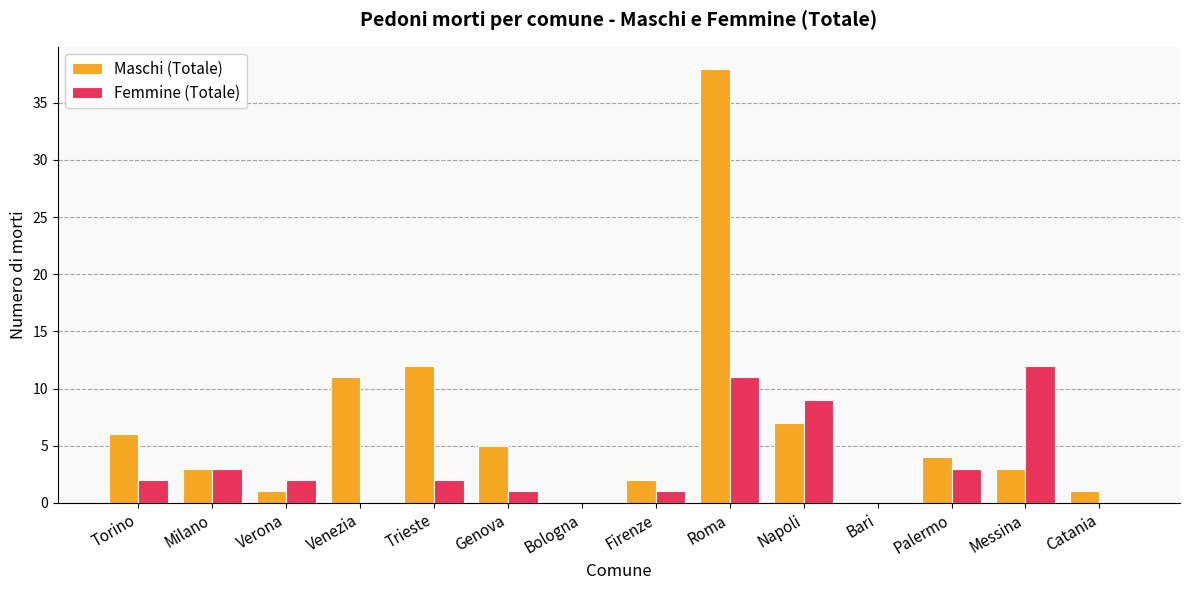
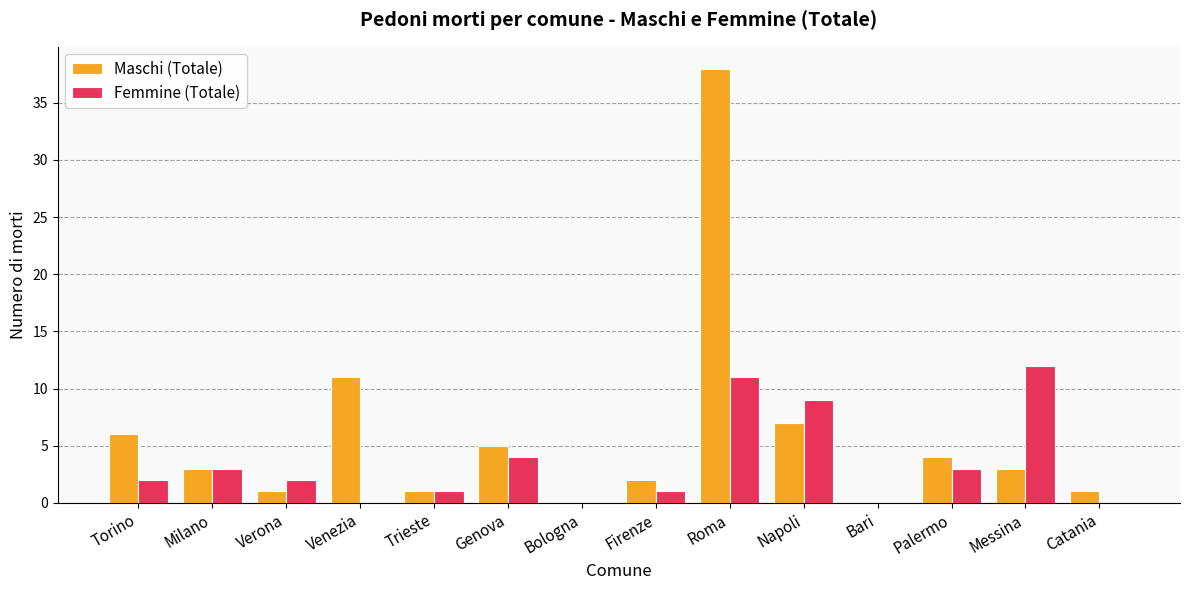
Maschi (Totale), Trieste: 12 -> 1
Femmine (Totale), Trieste: 2 -> 1
Femmine (Totale), Genova: 1 -> 4
